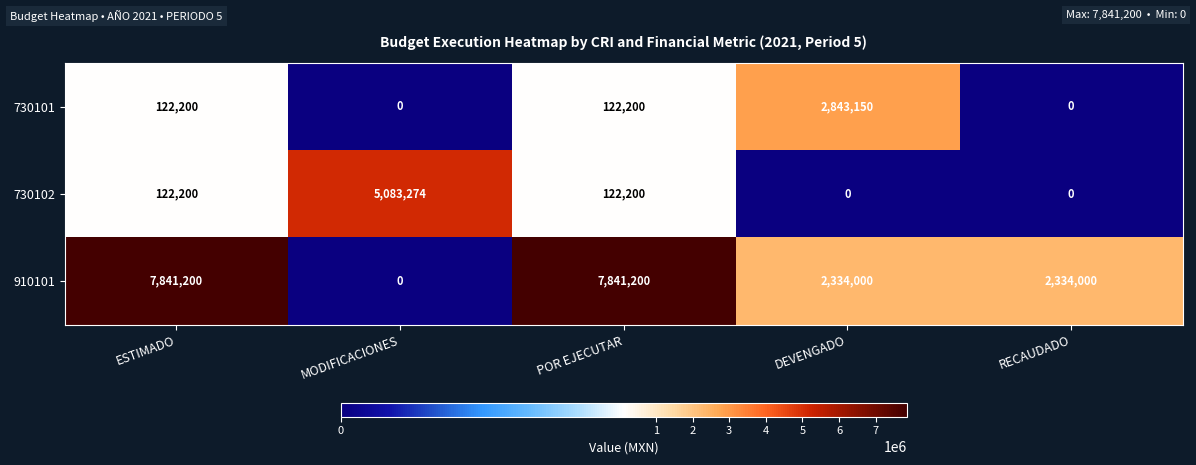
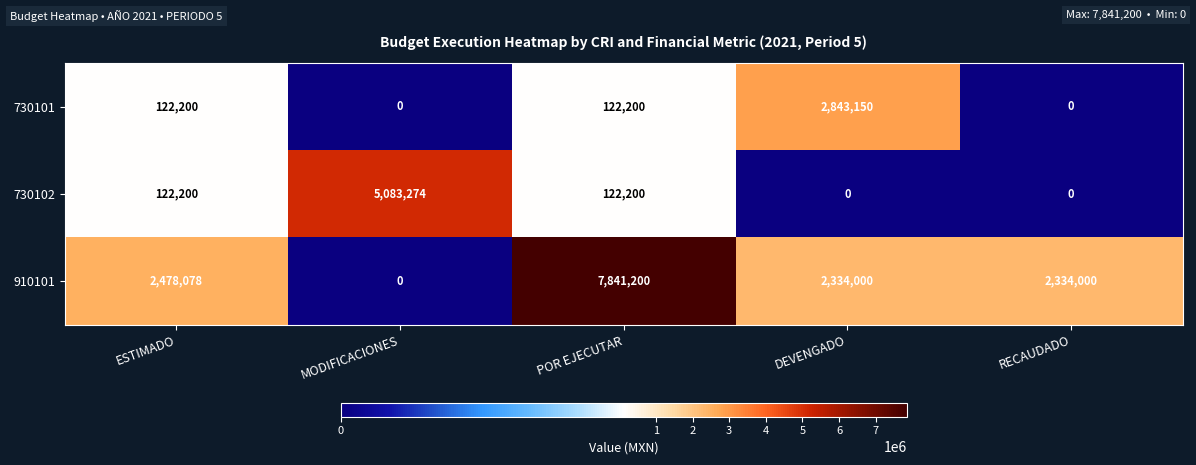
910101, ESTIMADO: 7,841,200 -> 2,478,078
